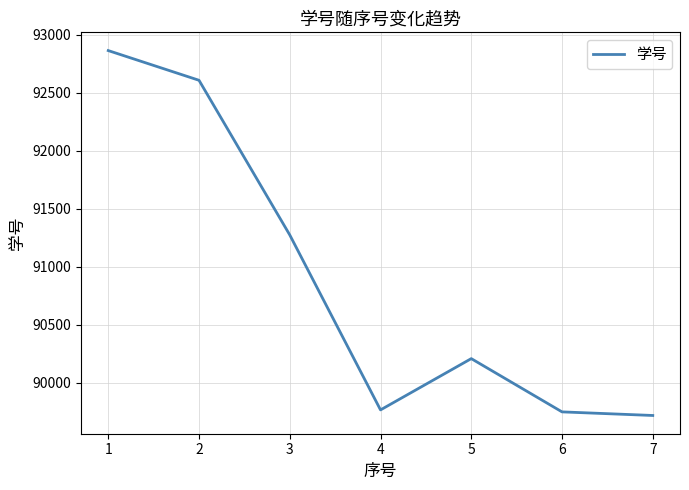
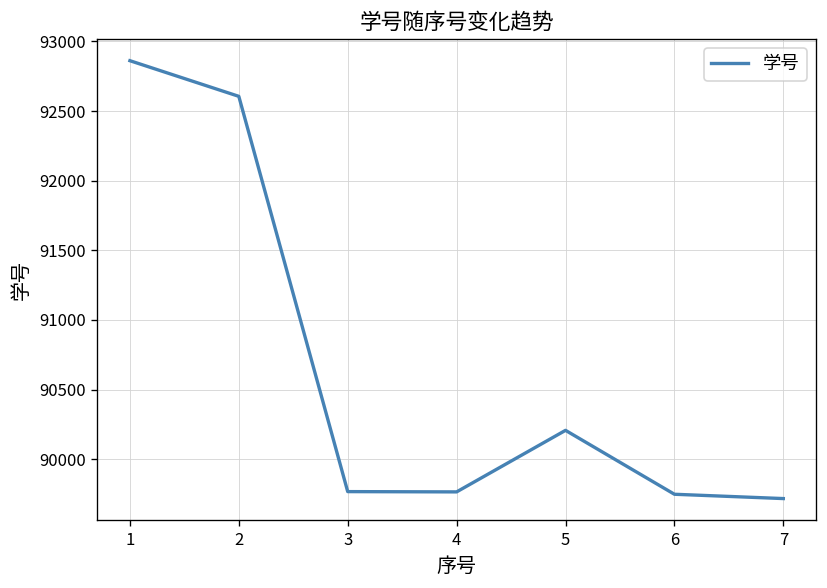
3: 91270 -> 89770
